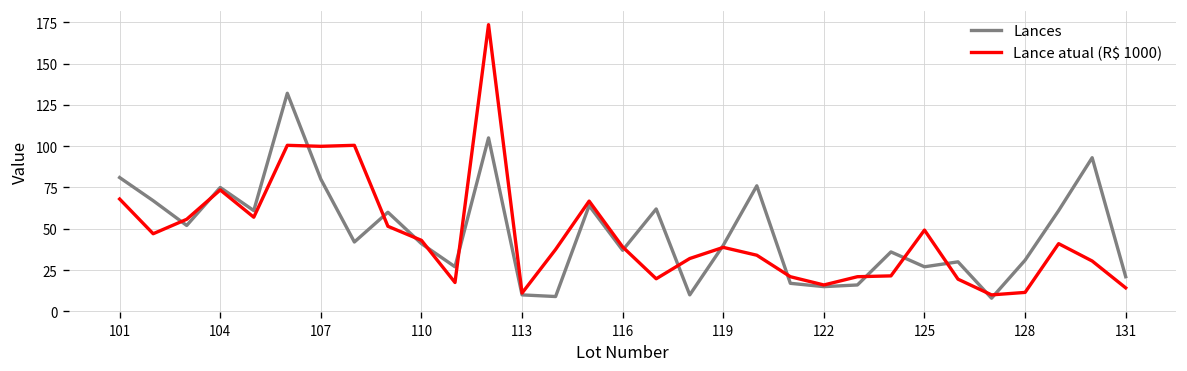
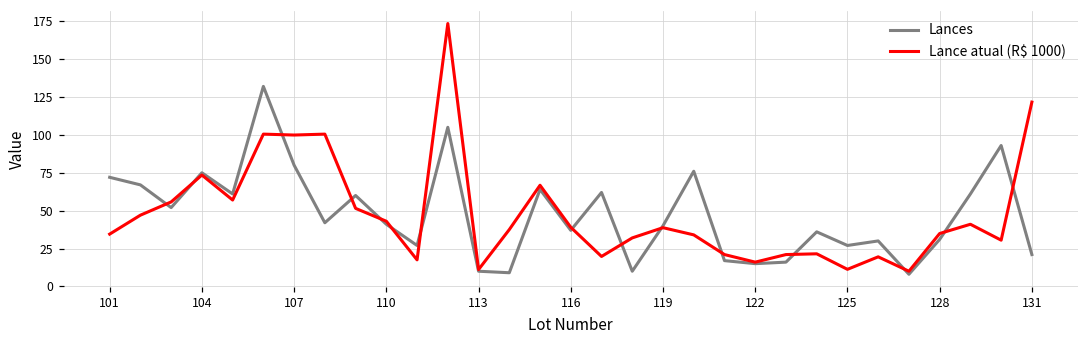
Lances, 101: 81 -> 72
Lance atual (R$ 1000), 101: 68 -> 35
Lance atual (R$ 1000), 125: 49 -> 11
Lance atual (R$ 1000), 128: 12 -> 35
Lance atual (R$ 1000), 131: 14 -> 122
